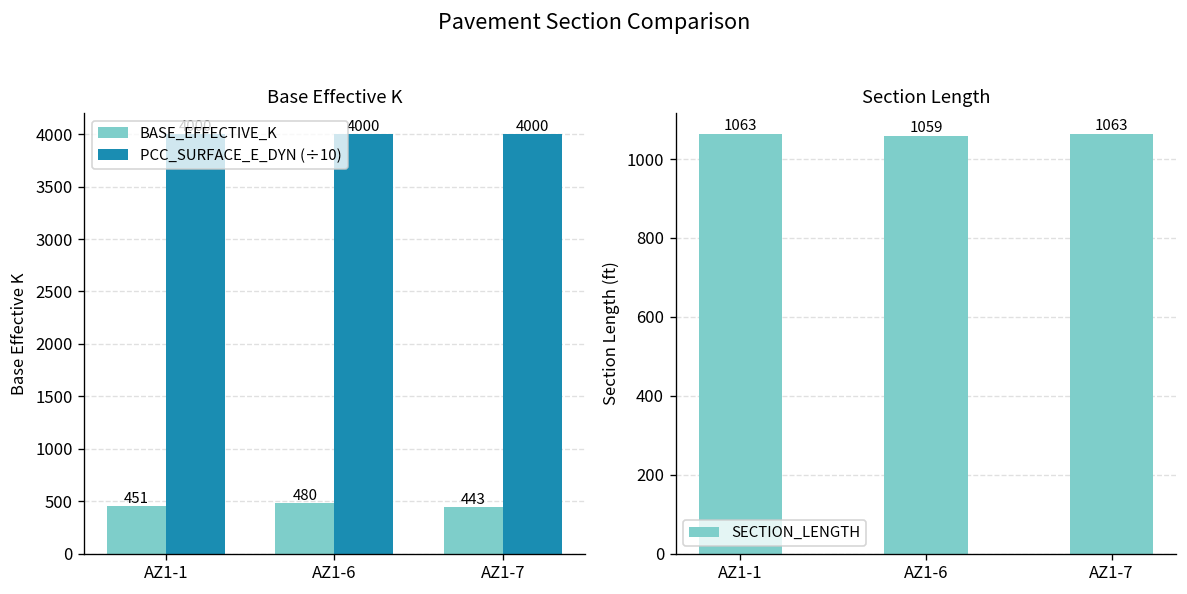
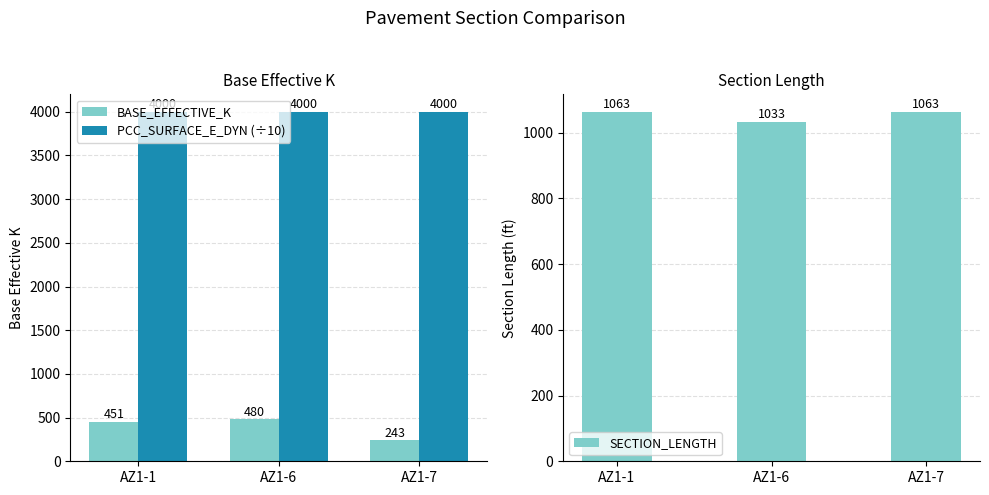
Base Effective K, BASE_EFFECTIVE_K, AZ1-7: 443 -> 243
Section Length, AZ1-6: 1059 -> 1033
